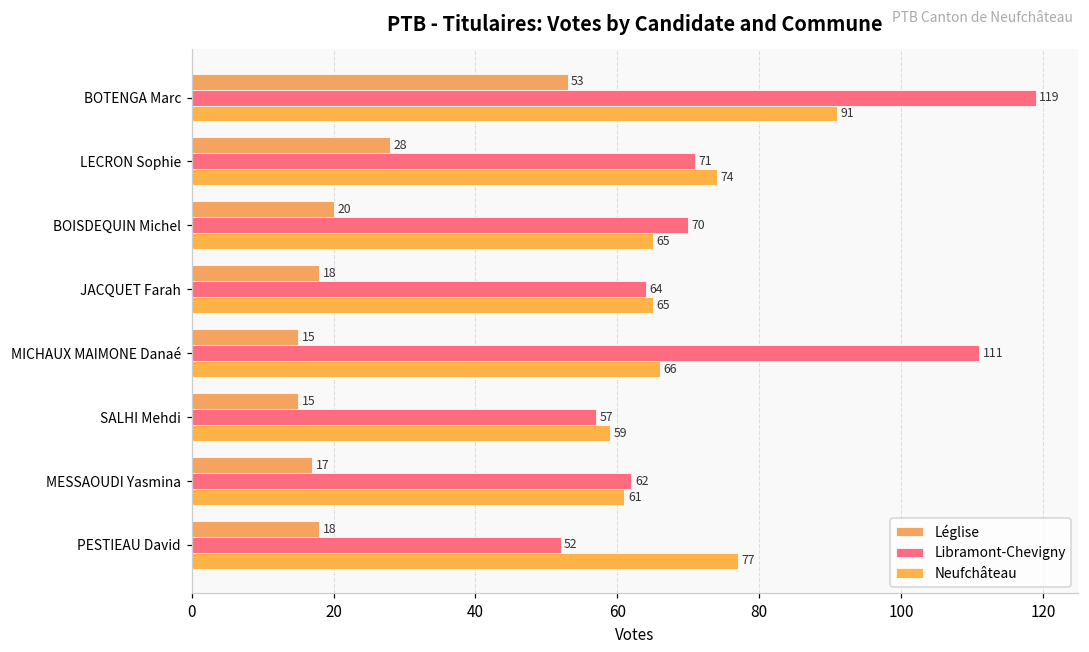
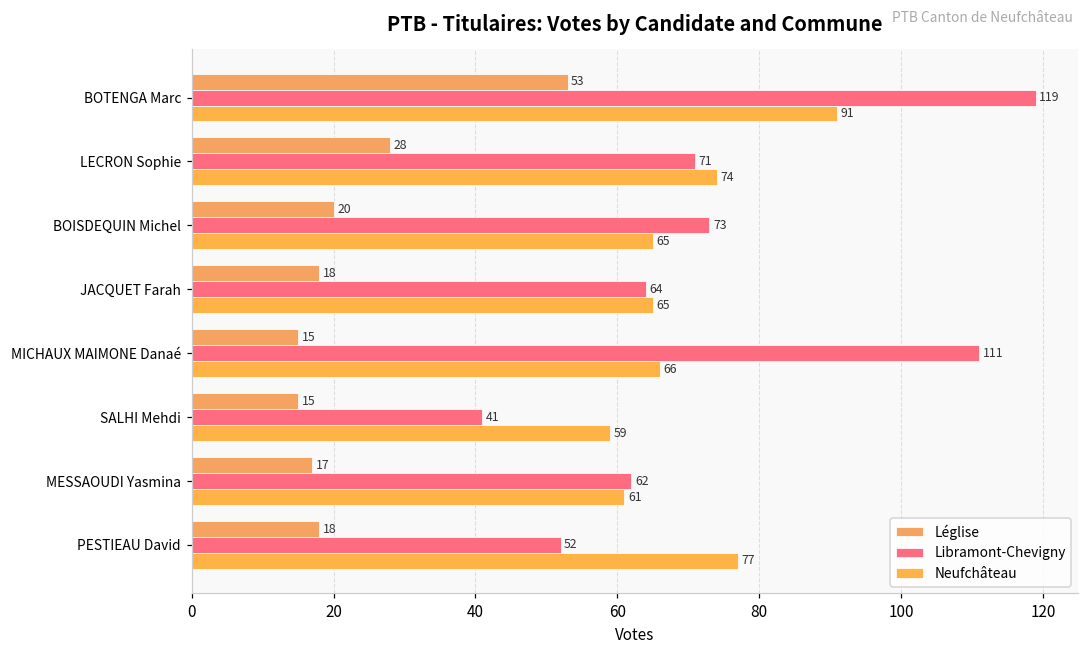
Libramont-Chevigny, BOISDEQUIN Michel: 70 -> 73
Libramont-Chevigny, SALHI Mehdi: 57 -> 41
